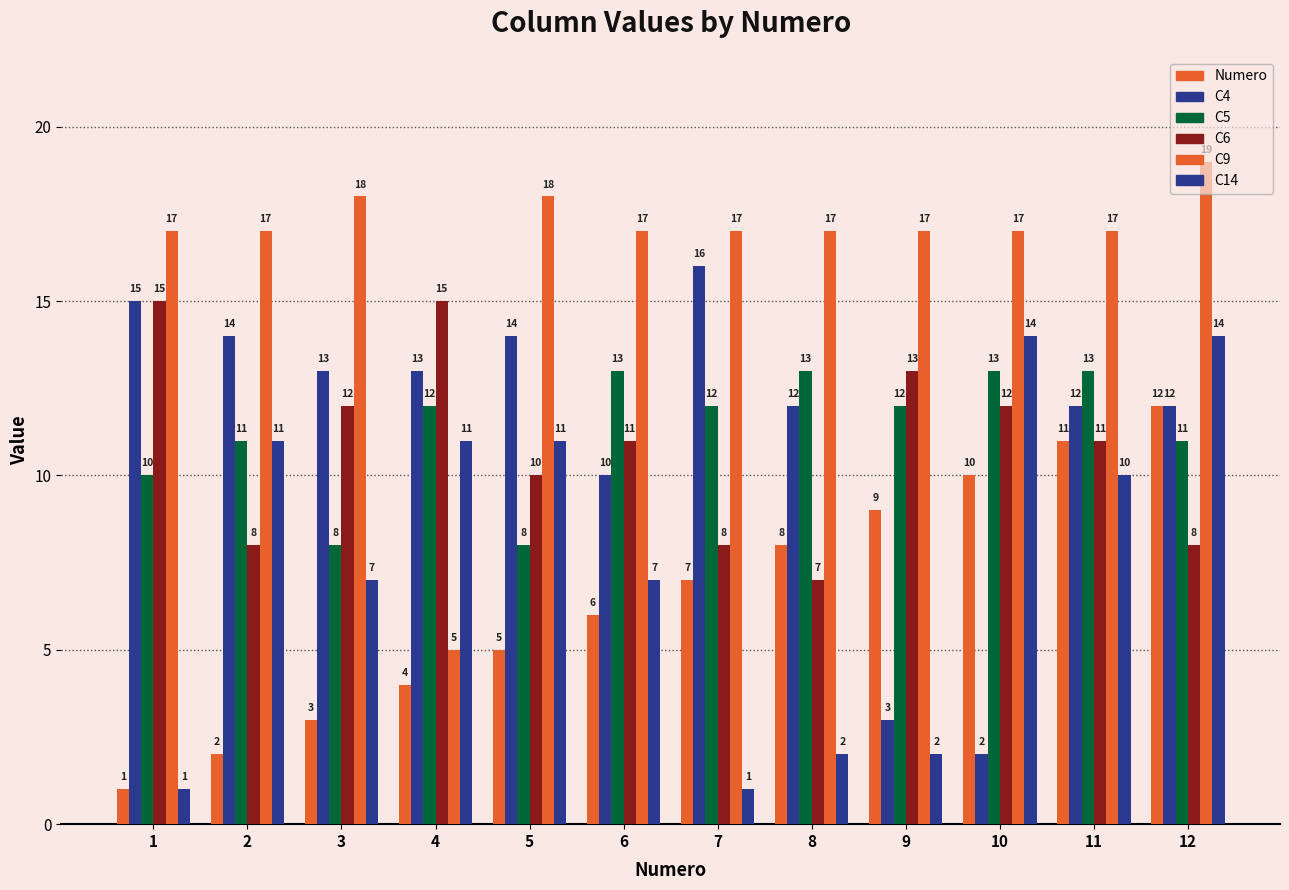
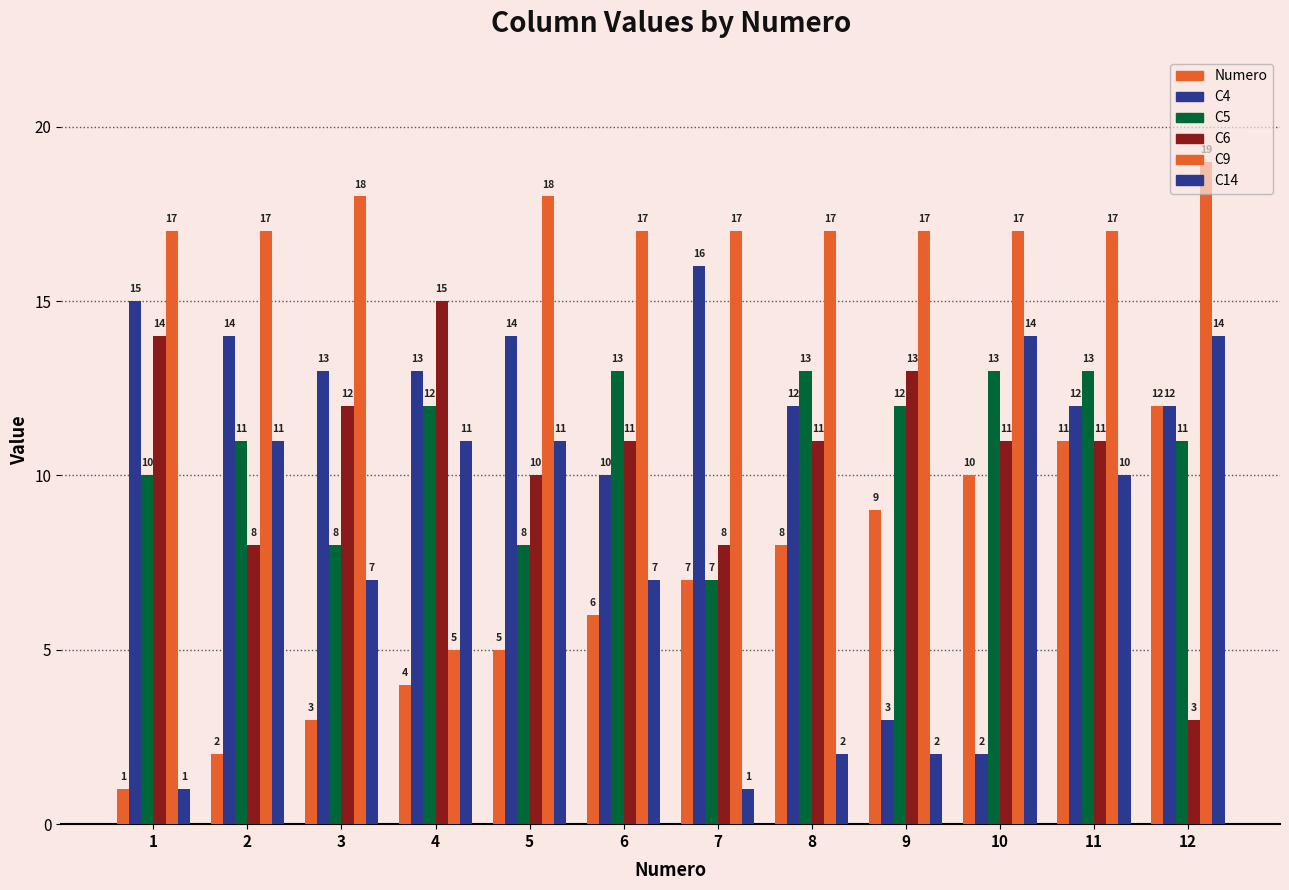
C6, 1: 15 -> 14
C5, 7: 12 -> 7
C6, 8: 7 -> 11
C6, 10: 12 -> 11
C6, 12: 8 -> 3
